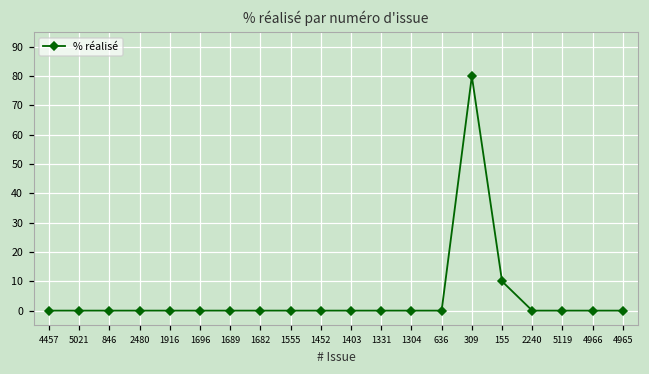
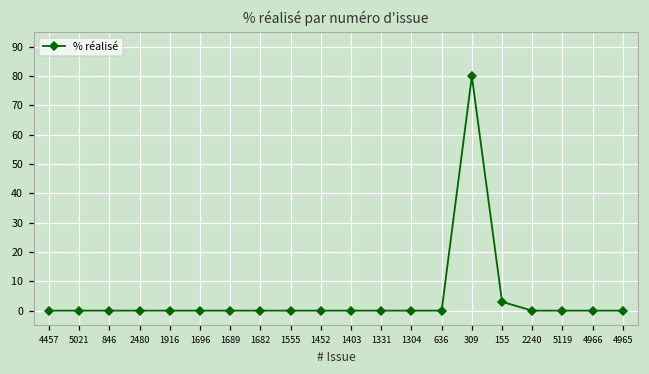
155: 10 -> 3
